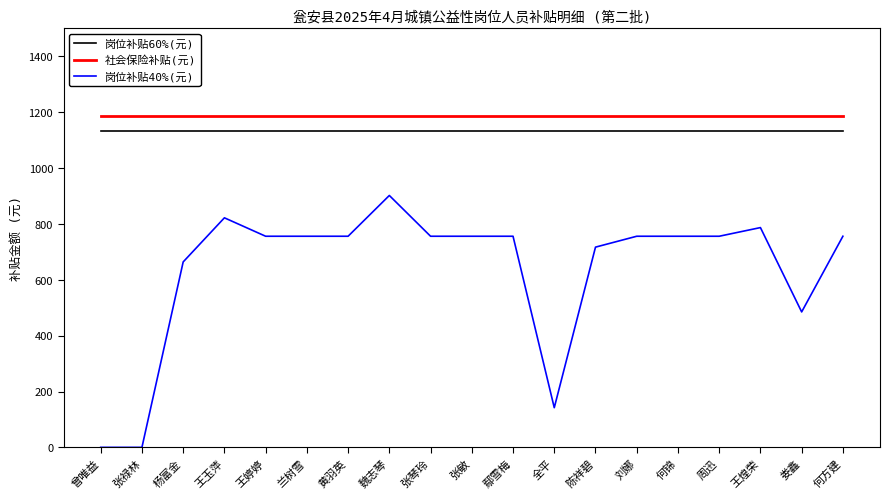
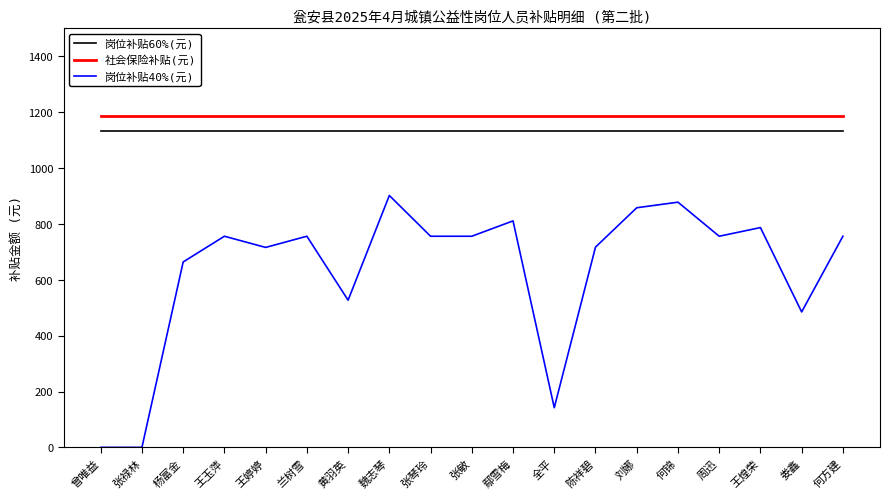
岗位补贴40%(元), 王玉萍: 820 -> 760
岗位补贴40%(元), 王婷婷: 760 -> 720
岗位补贴40%(元), 黄羽英: 760 -> 530
岗位补贴40%(元), 鄢雪梅: 760 -> 810
岗位补贴40%(元), 刘娜: 760 -> 860
岗位补贴40%(元), 何锦: 760 -> 880
